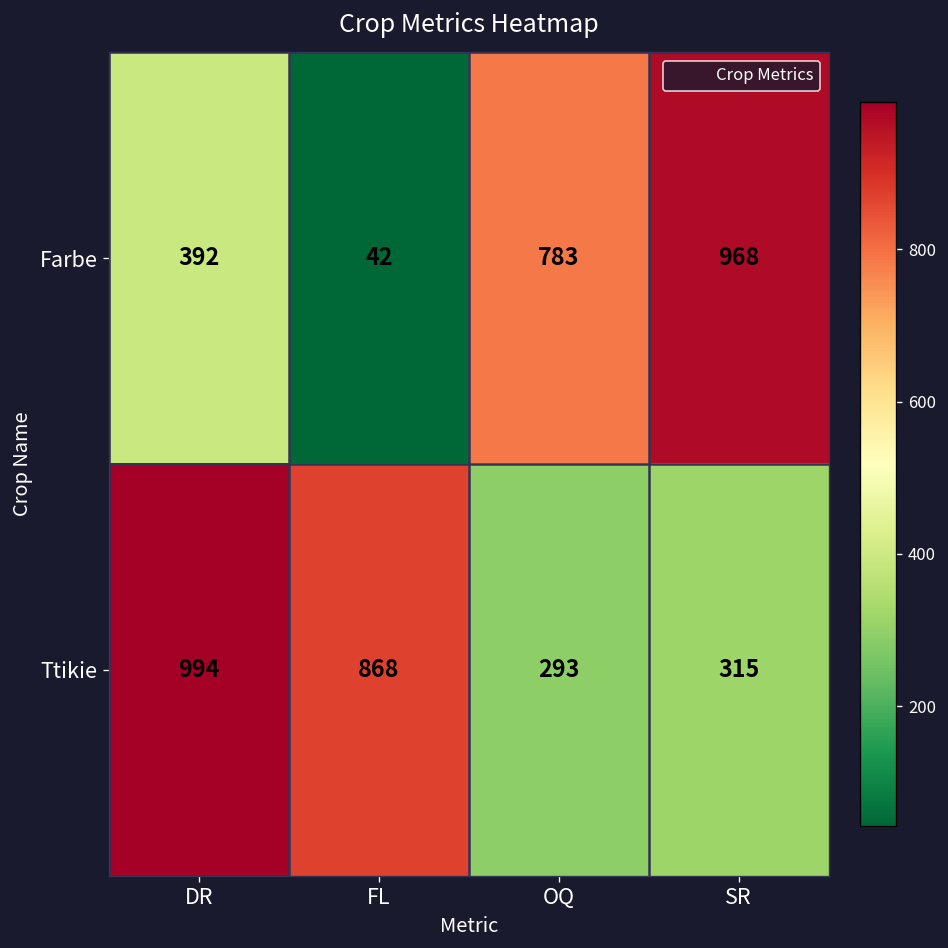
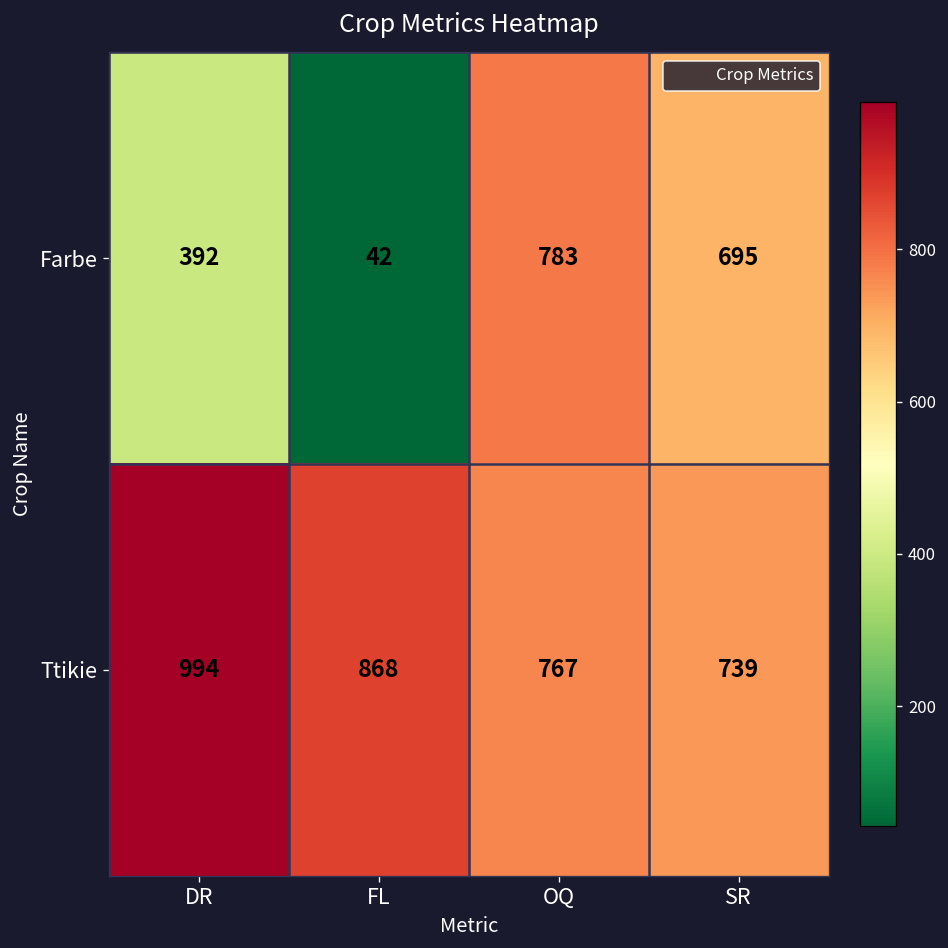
Farbe, SR: 968 -> 695
Ttikie, OQ: 293 -> 767
Ttikie, SR: 315 -> 739
